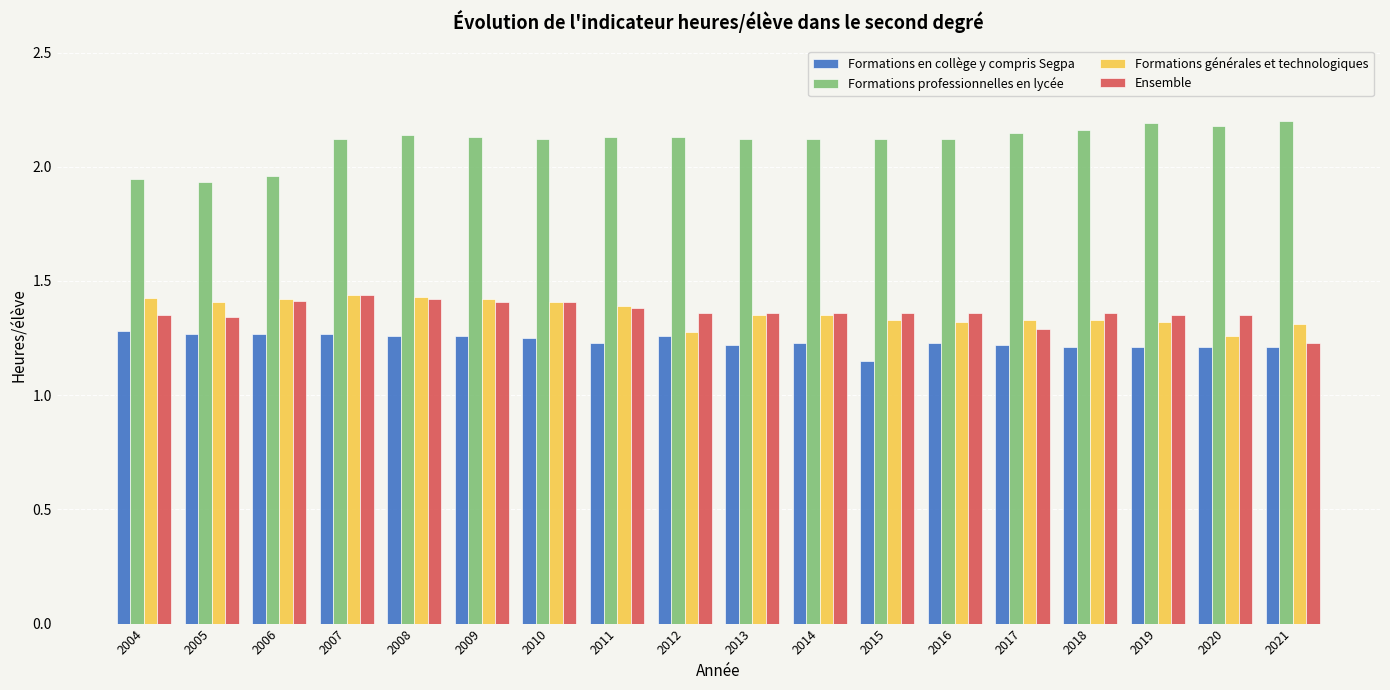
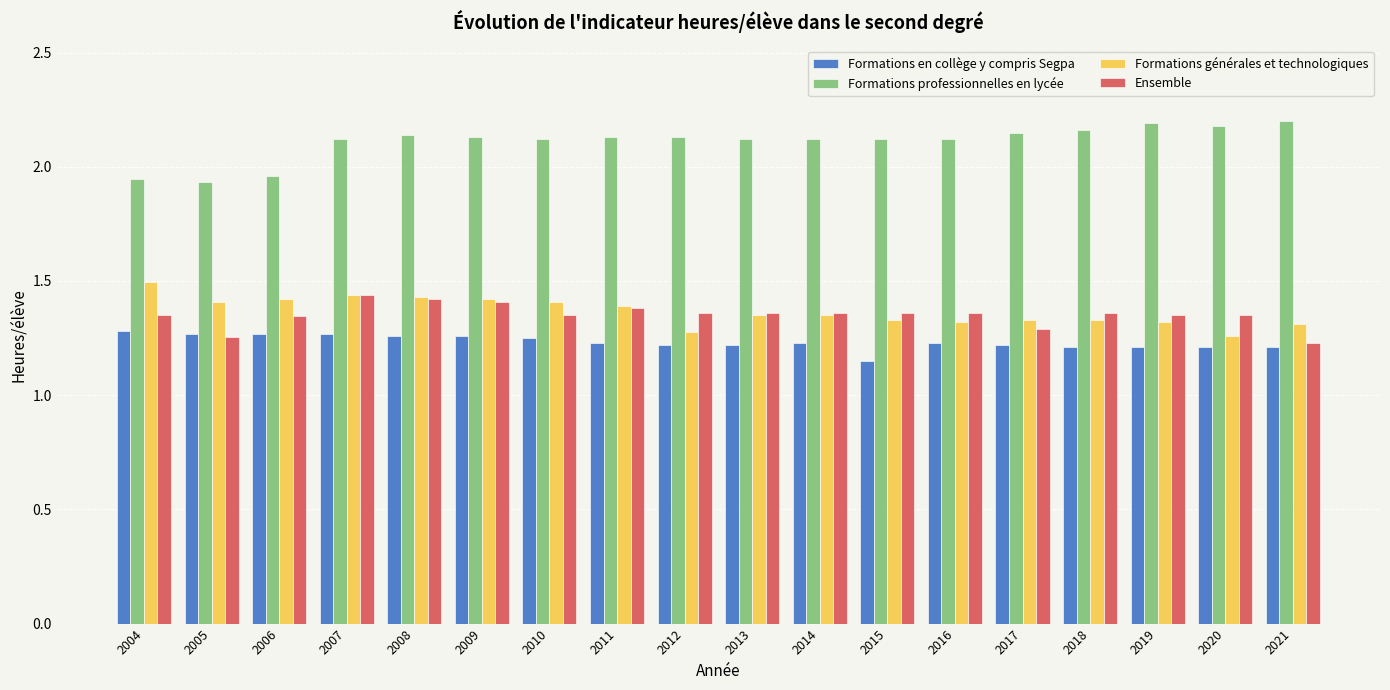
Formations générales et technologiques, 2004: 1.43 -> 1.50
Ensemble, 2005: 1.34 -> 1.26
Ensemble, 2006: 1.41 -> 1.35
Ensemble, 2010: 1.41 -> 1.35
Formations en collège y compris Segpa, 2012: 1.26 -> 1.22
